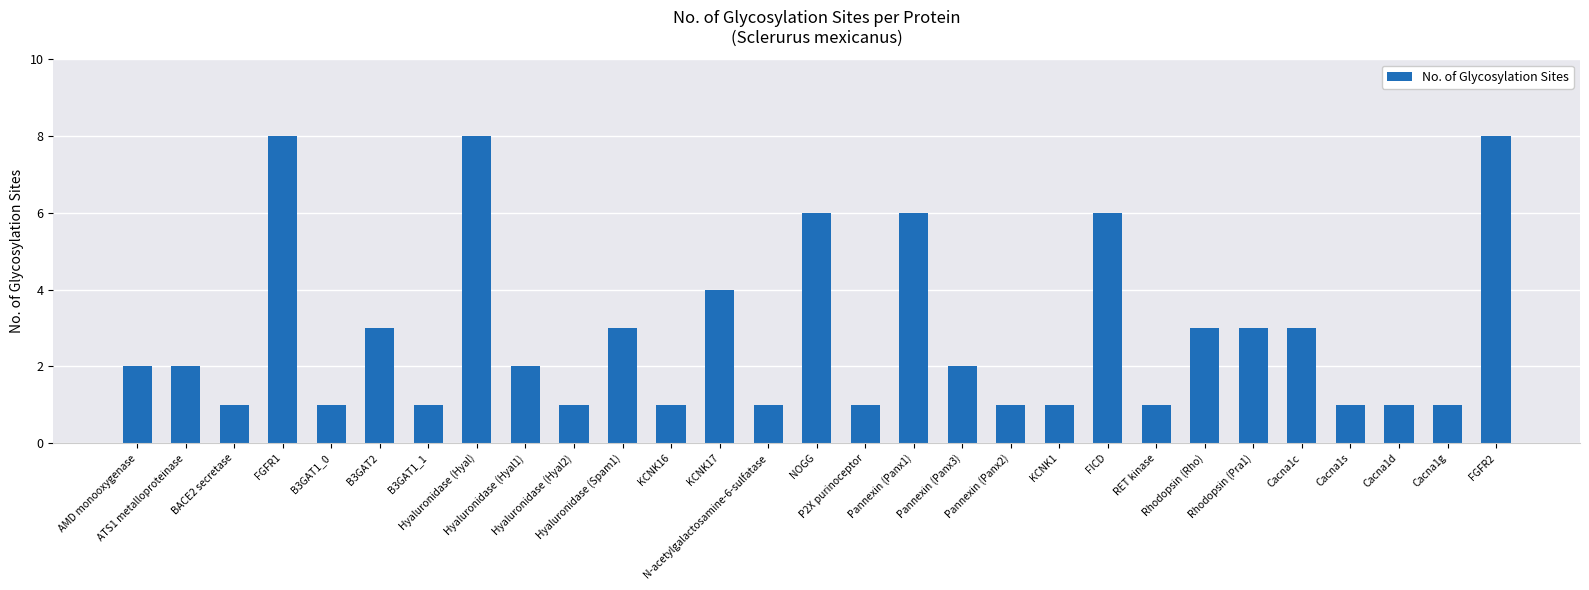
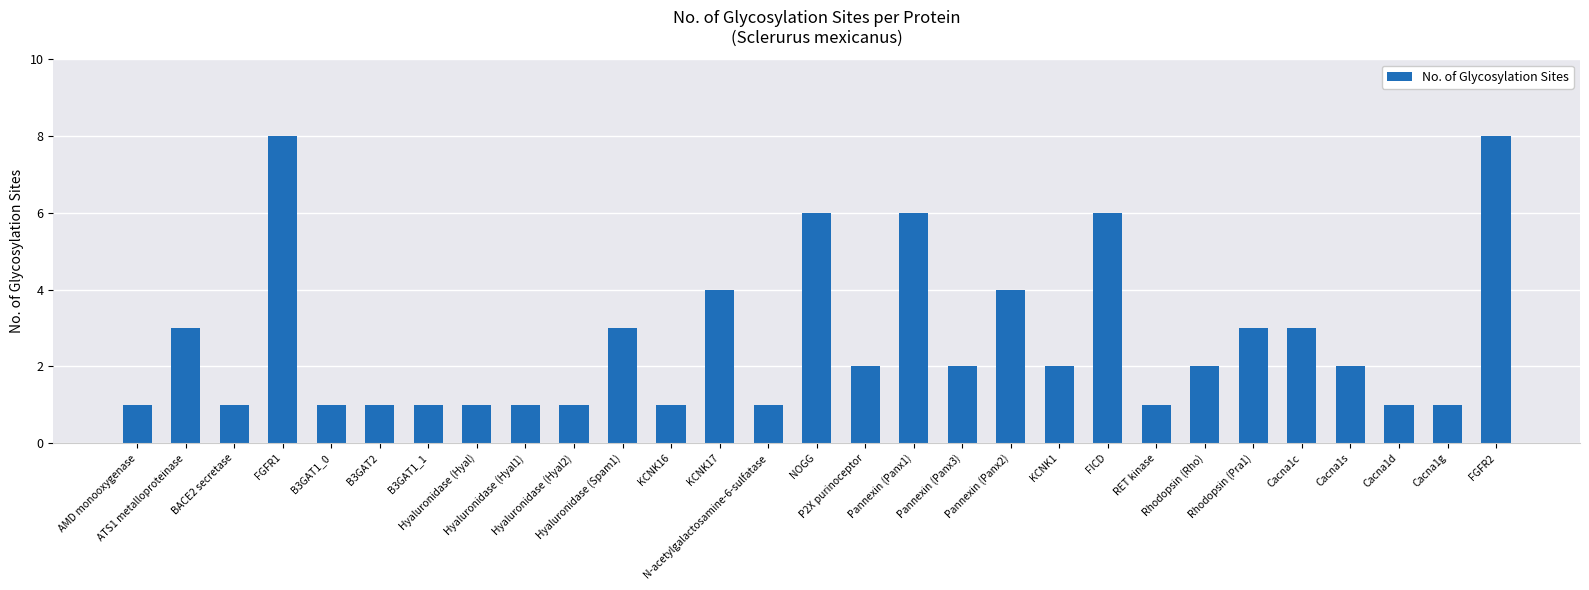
AMD monooxygenase: 2 -> 1
ATS1 metalloproteinase: 2 -> 3
B3GAT2: 3 -> 1
Hyaluronidase (Hyal): 8 -> 1
Hyaluronidase (Hyal1): 2 -> 1
P2X purinoceptor: 1 -> 2
Pannexin (Panx2): 1 -> 4
KCNK1: 1 -> 2
Rhodopsin (Rho): 3 -> 2
Cacna1s: 1 -> 2
